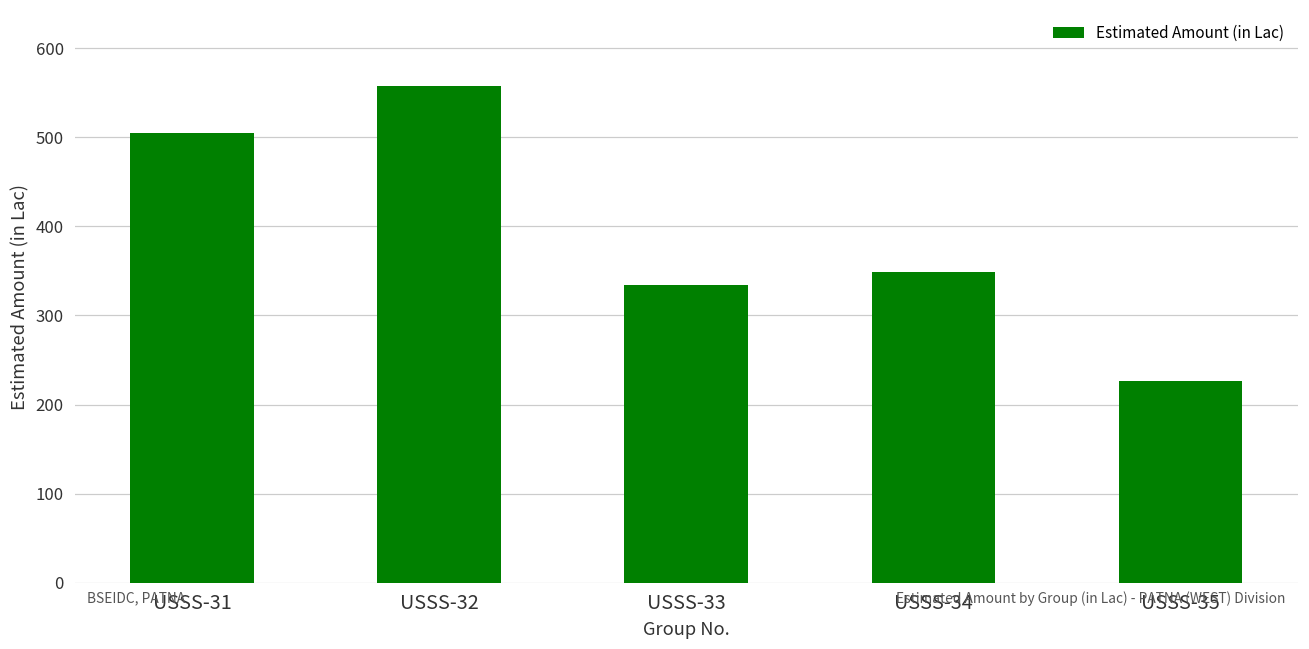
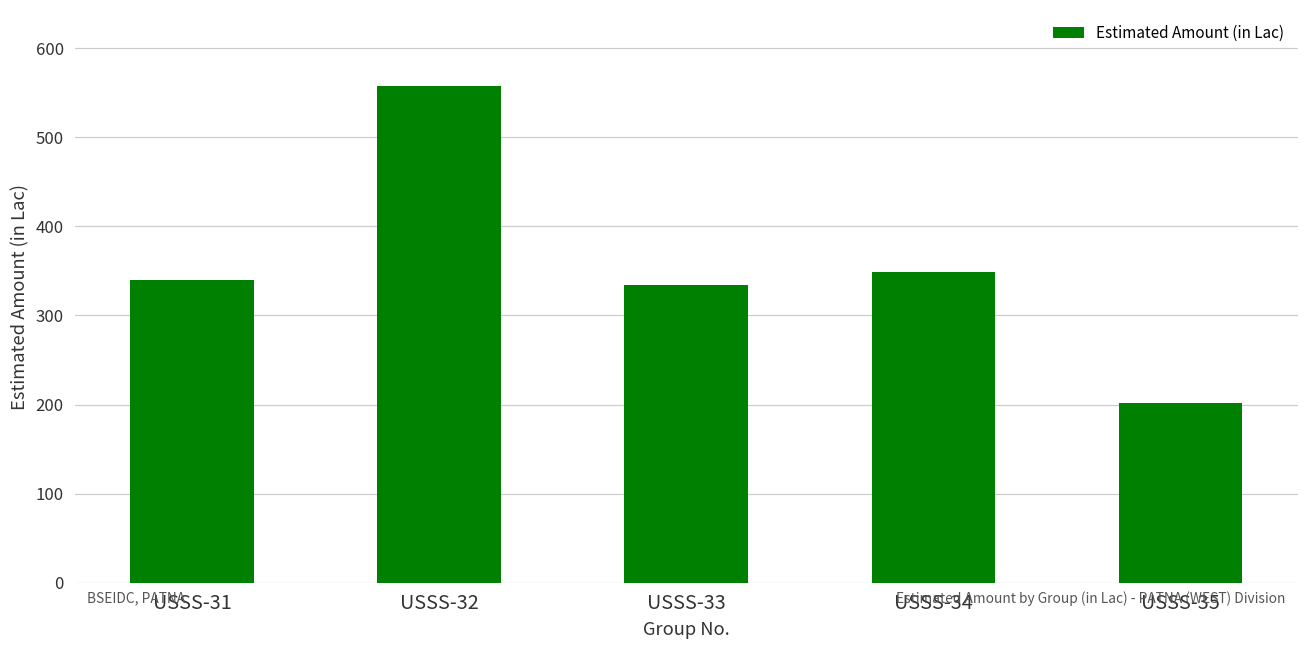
USSS-31: 500 -> 340
USSS-35: 230 -> 200
